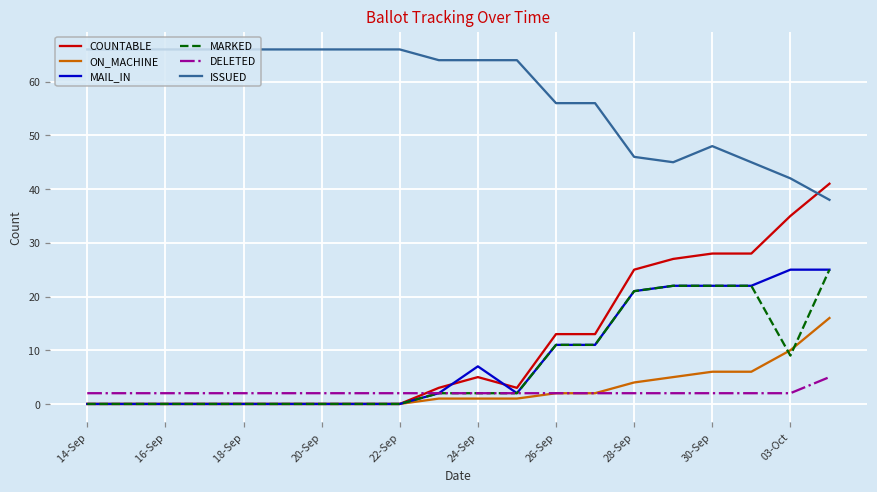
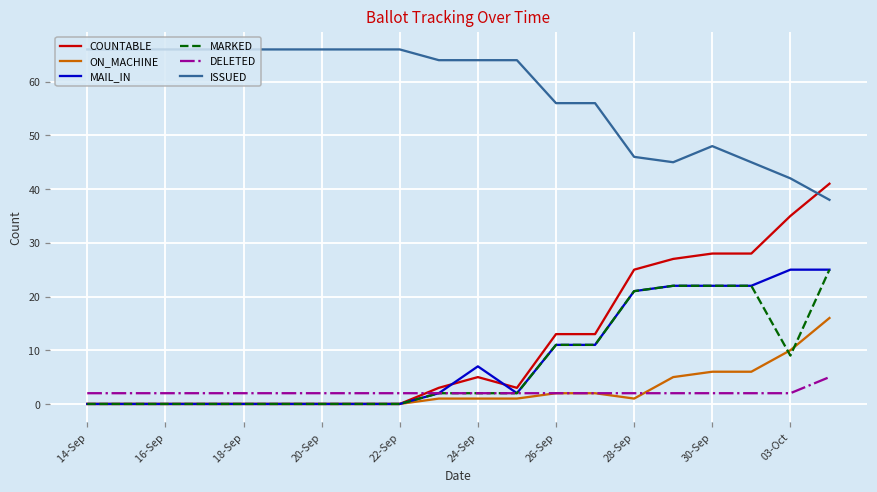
ON_MACHINE, 28-Sep: 4 -> 1
